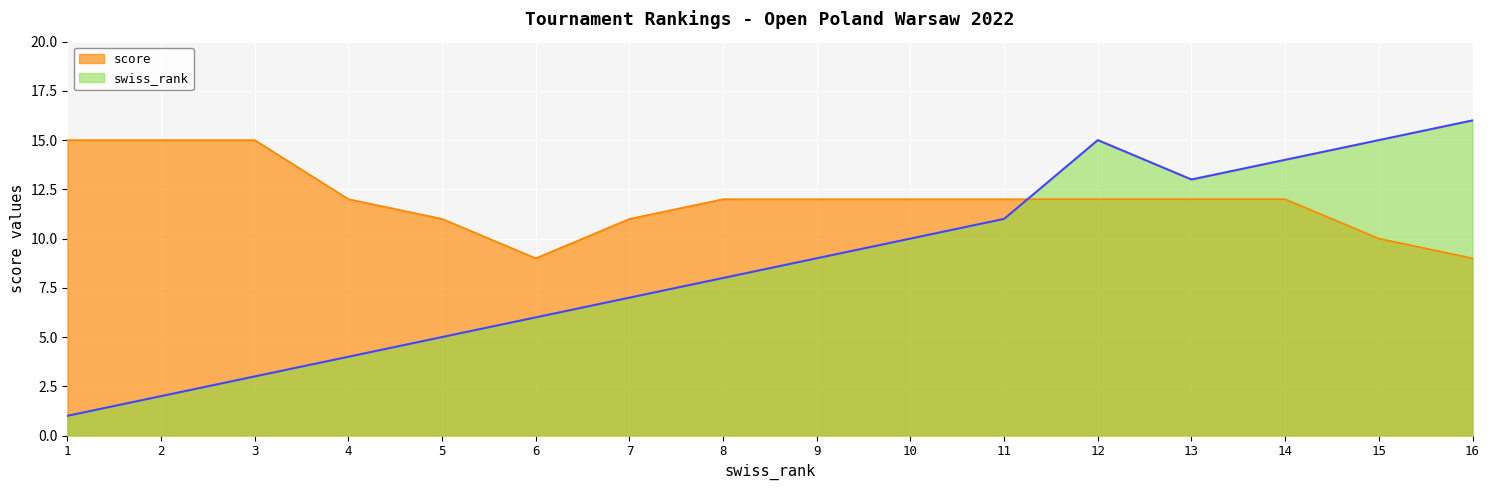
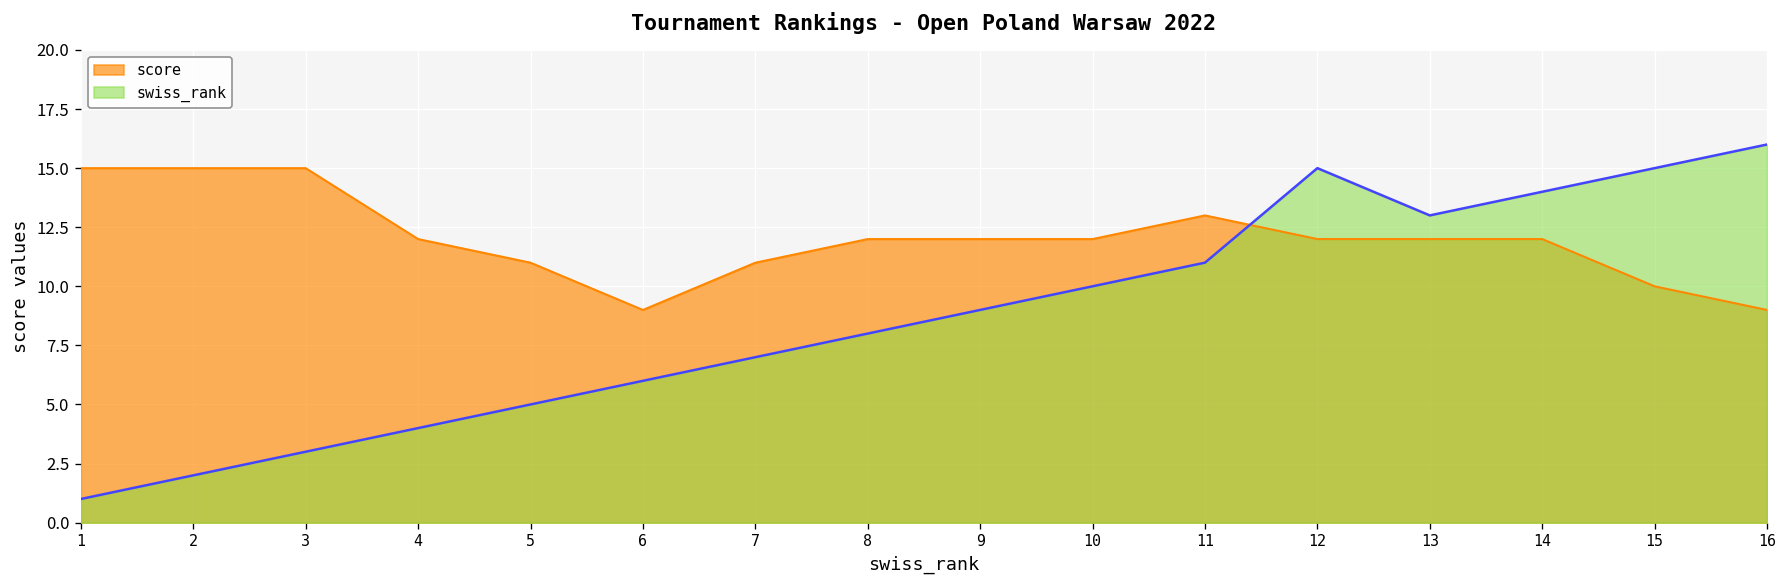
score, 11: 12 -> 13
